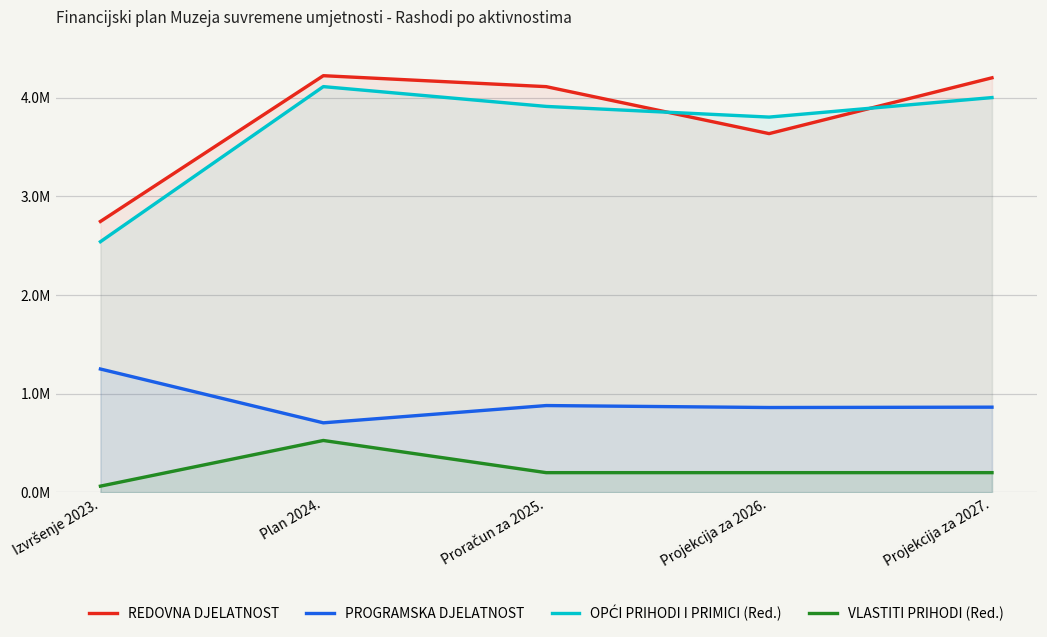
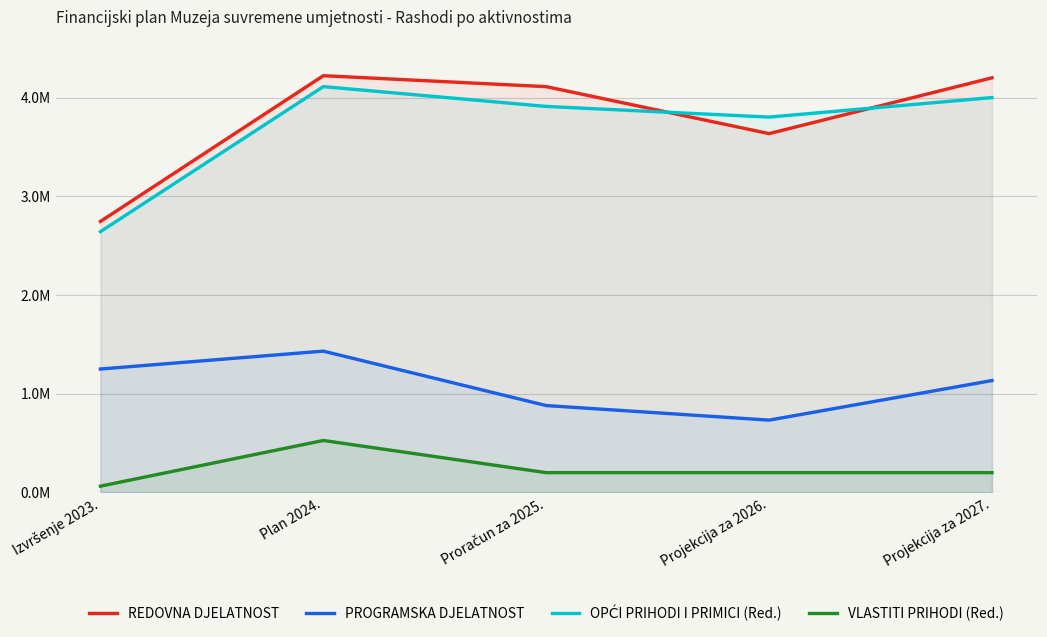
OPĆI PRIHODI I PRIMICI (Red.), Izvršenje 2023.: 2500000 -> 2600000
PROGRAMSKA DJELATNOST, Plan 2024.: 700000 -> 1400000
PROGRAMSKA DJELATNOST, Projekcija za 2026.: 900000 -> 700000
PROGRAMSKA DJELATNOST, Projekcija za 2027.: 900000 -> 1100000
